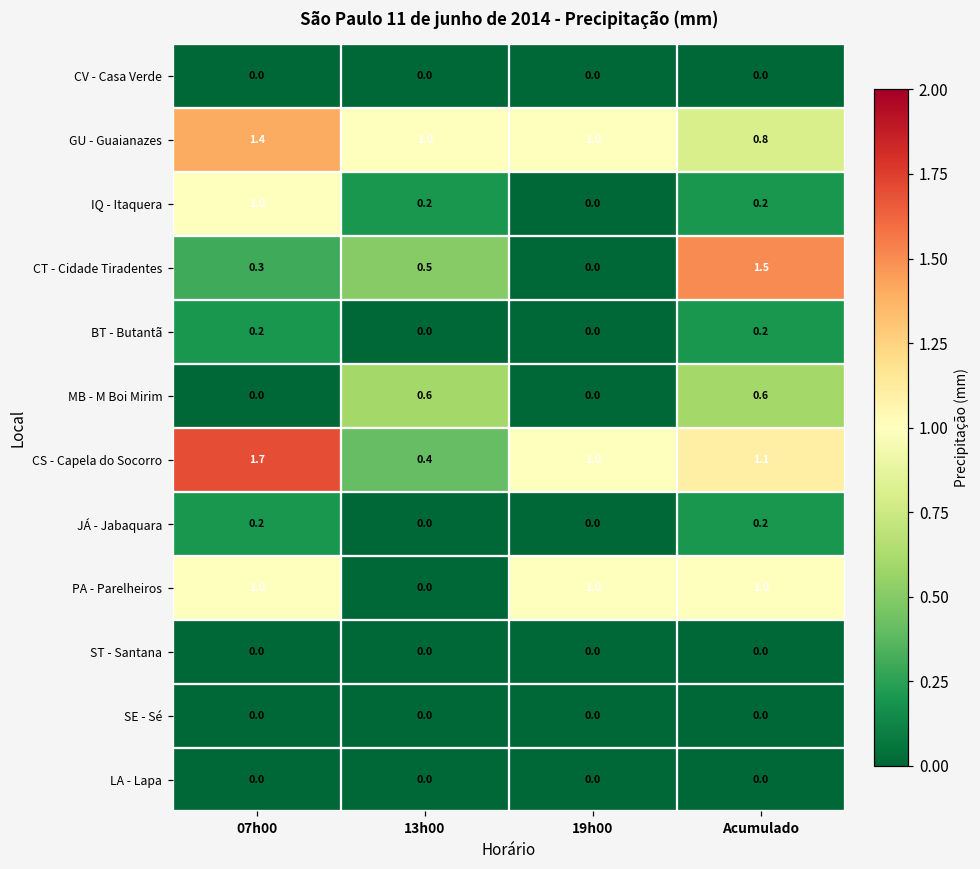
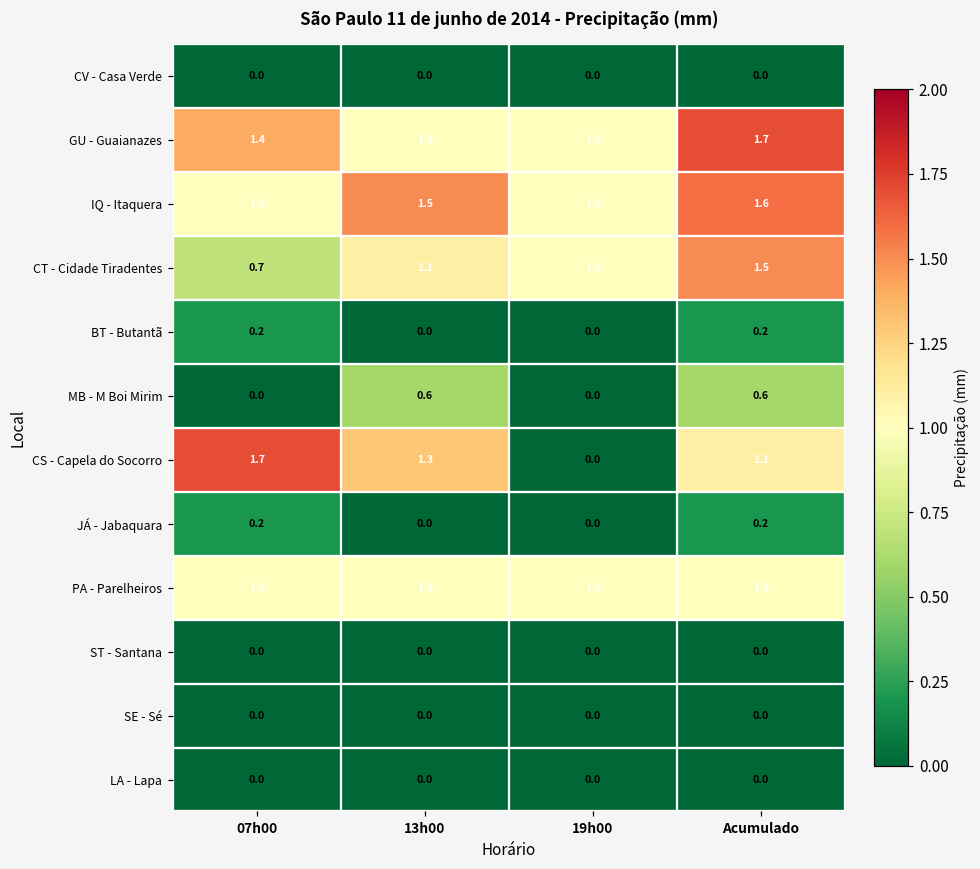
GU - Guaianazes, Acumulado: 0.8 -> 1.7
IQ - Itaquera, 13h00: 0.2 -> 1.5
IQ - Itaquera, 19h00: 0.0 -> 1.0
IQ - Itaquera, Acumulado: 0.2 -> 1.6
CT - Cidade Tiradentes, 07h00: 0.3 -> 0.7
CT - Cidade Tiradentes, 13h00: 0.5 -> 1.1
CT - Cidade Tiradentes, 19h00: 0.0 -> 1.0
CS - Capela do Socorro, 13h00: 0.4 -> 1.3
CS - Capela do Socorro, 19h00: 1.0 -> 0.0
PA - Parelheiros, 13h00: 0.0 -> 1.0
